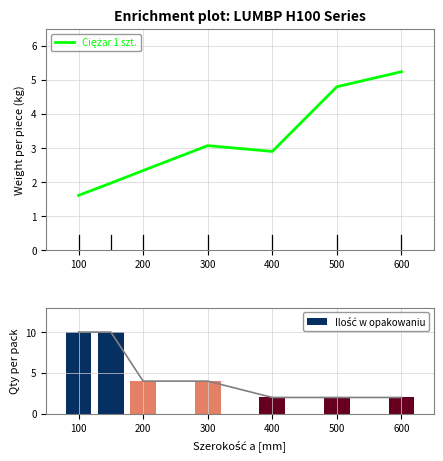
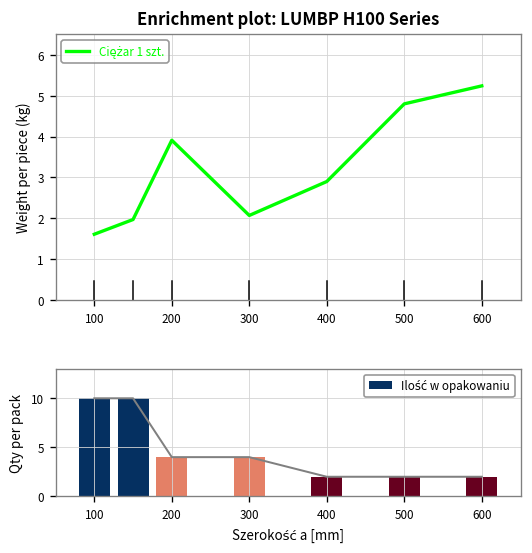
Enrichment plot: LUMBP H100 Series, 200: 2.3 -> 3.9
Enrichment plot: LUMBP H100 Series, 300: 3.1 -> 2.1
